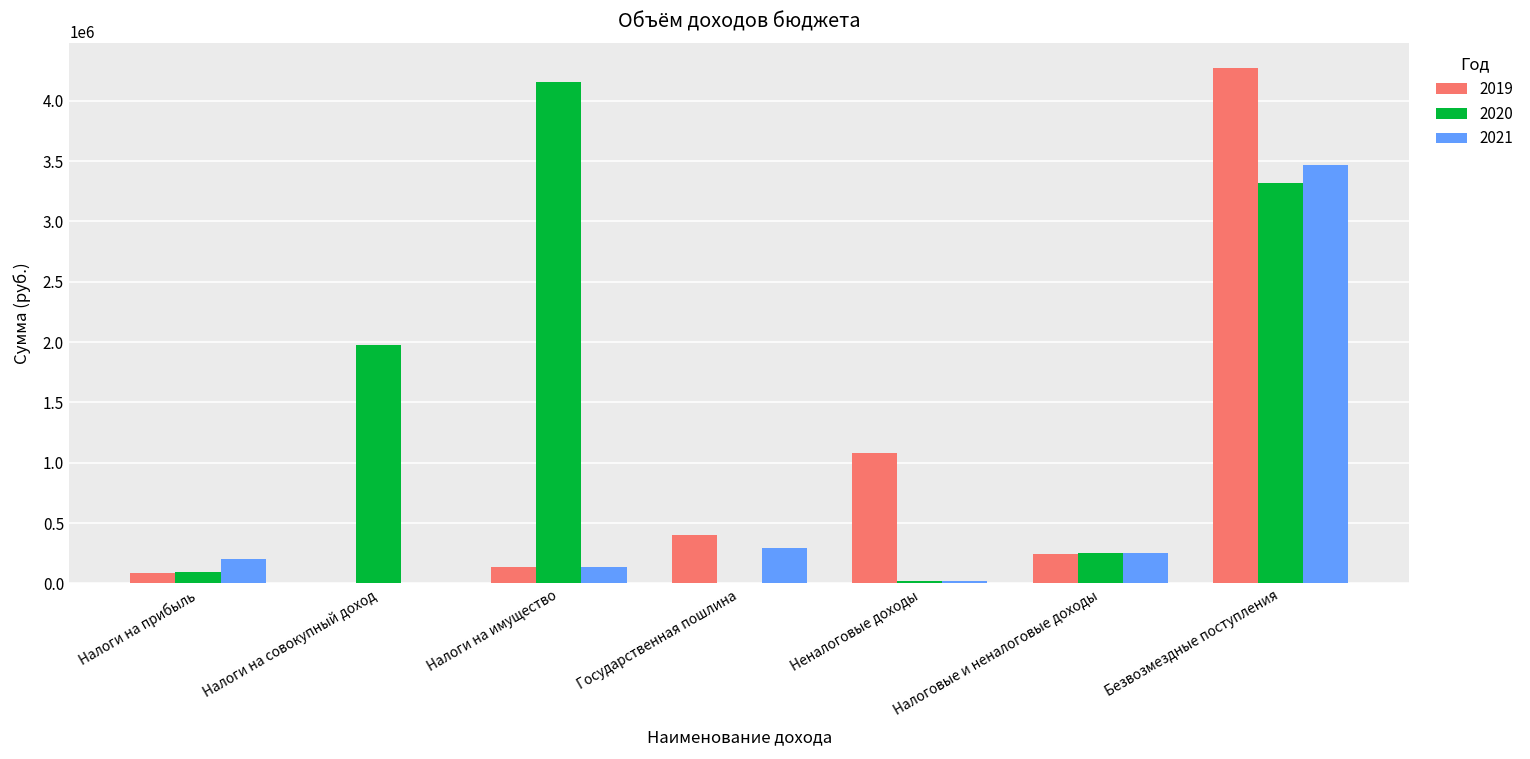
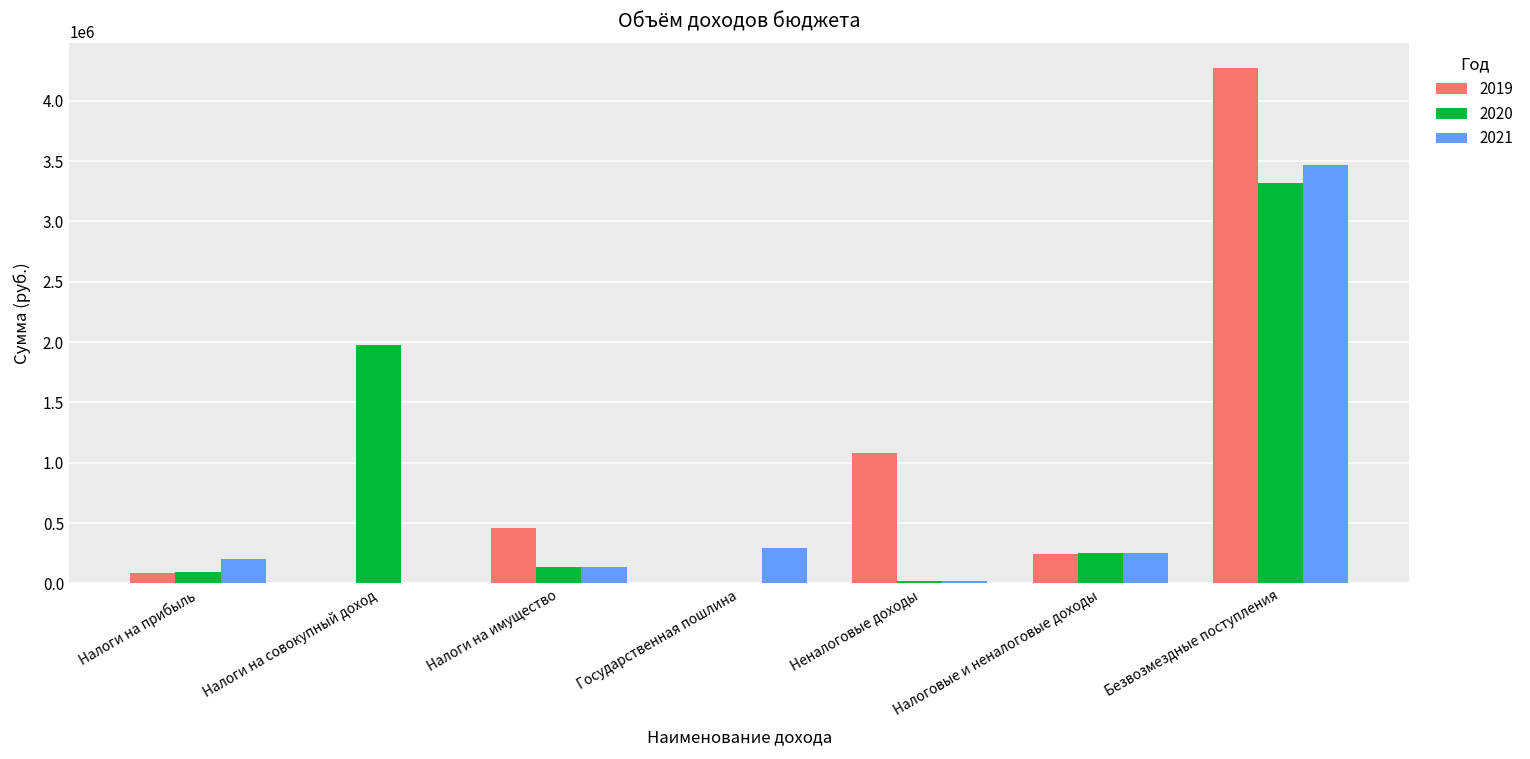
2019, Налоги на имущество: 140000 -> 460000
2020, Налоги на имущество: 4150000 -> 140000
2019, Государственная пошлина: 400000 -> 0
